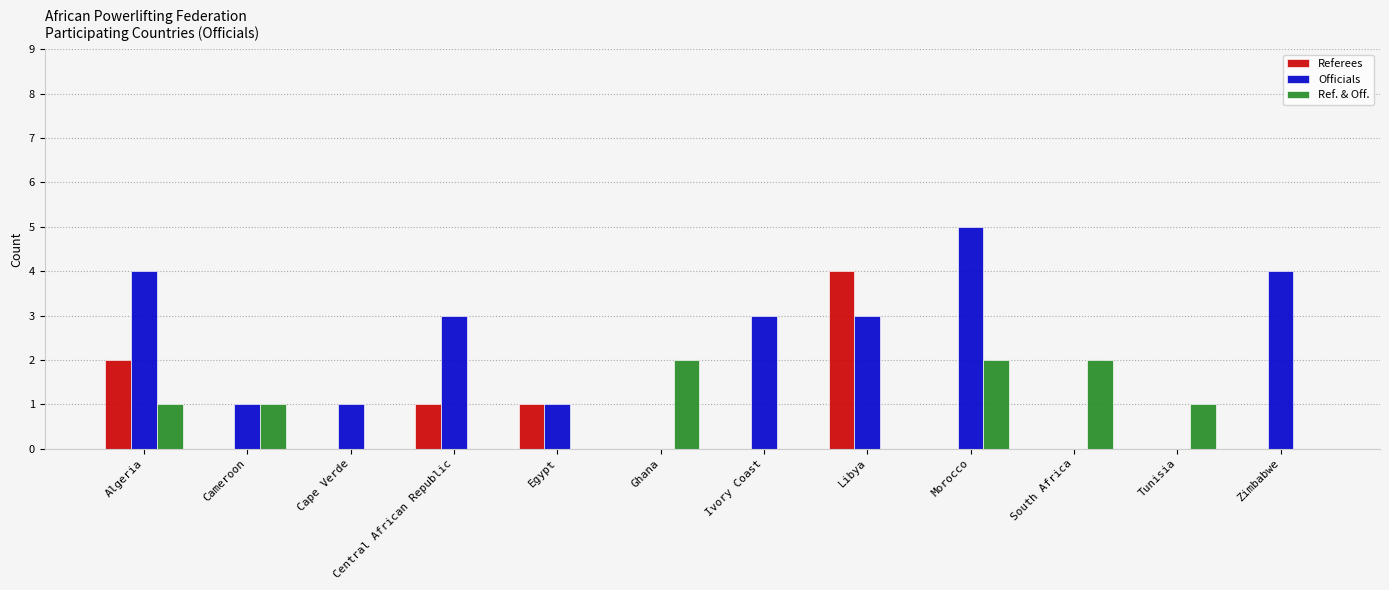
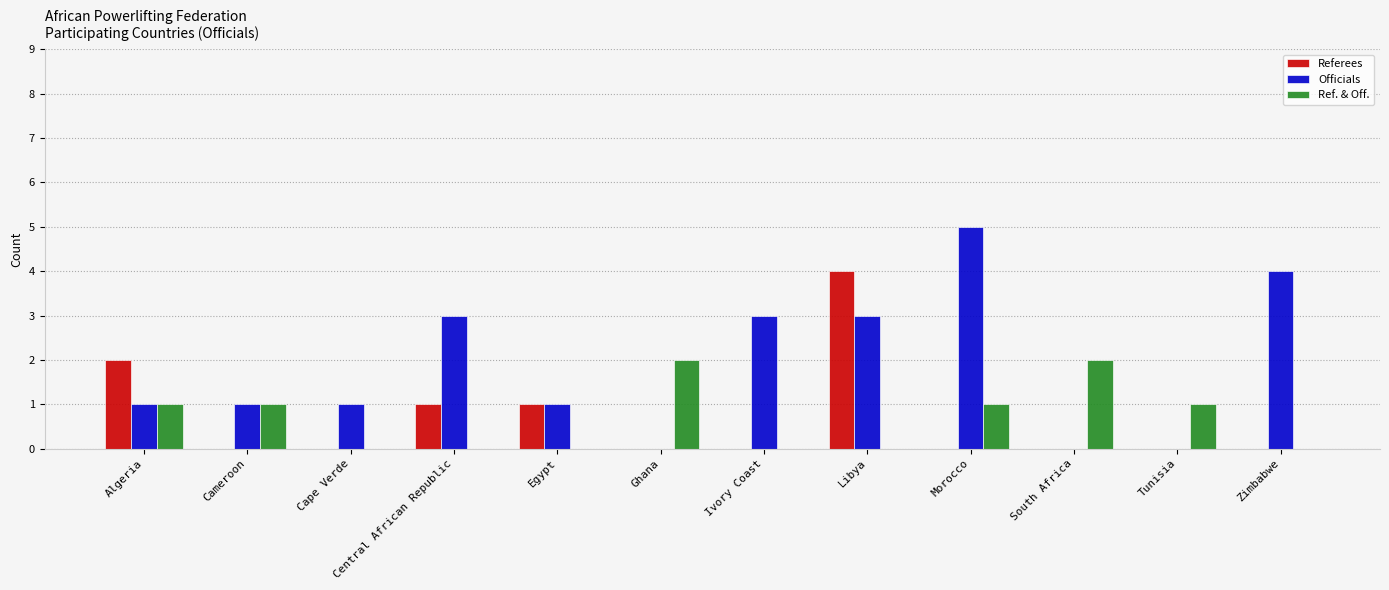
Officials, Algeria: 4 -> 1
Ref. & Off., Morocco: 2 -> 1
